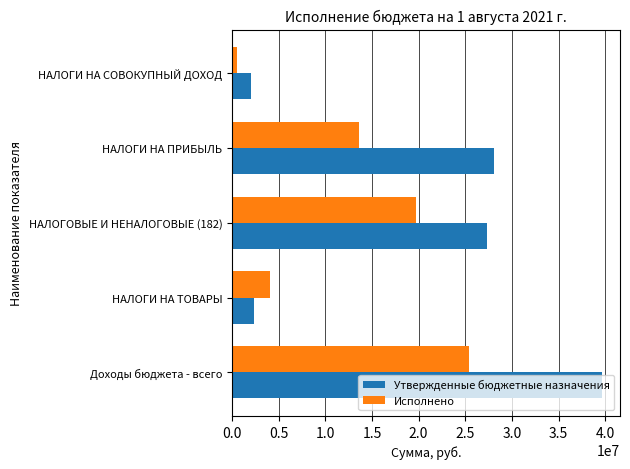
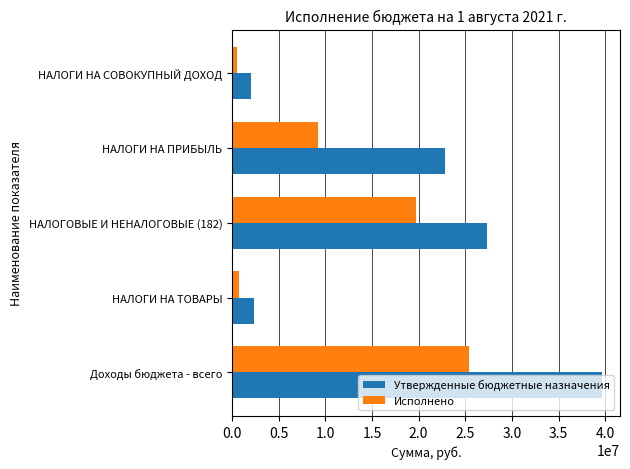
Исполнено, НАЛОГИ НА ПРИБЫЛЬ: 14000000 -> 9000000
Утвержденные бюджетные назначения, НАЛОГИ НА ПРИБЫЛЬ: 28000000 -> 23000000
Исполнено, НАЛОГИ НА ТОВАРЫ: 4000000 -> 1000000
